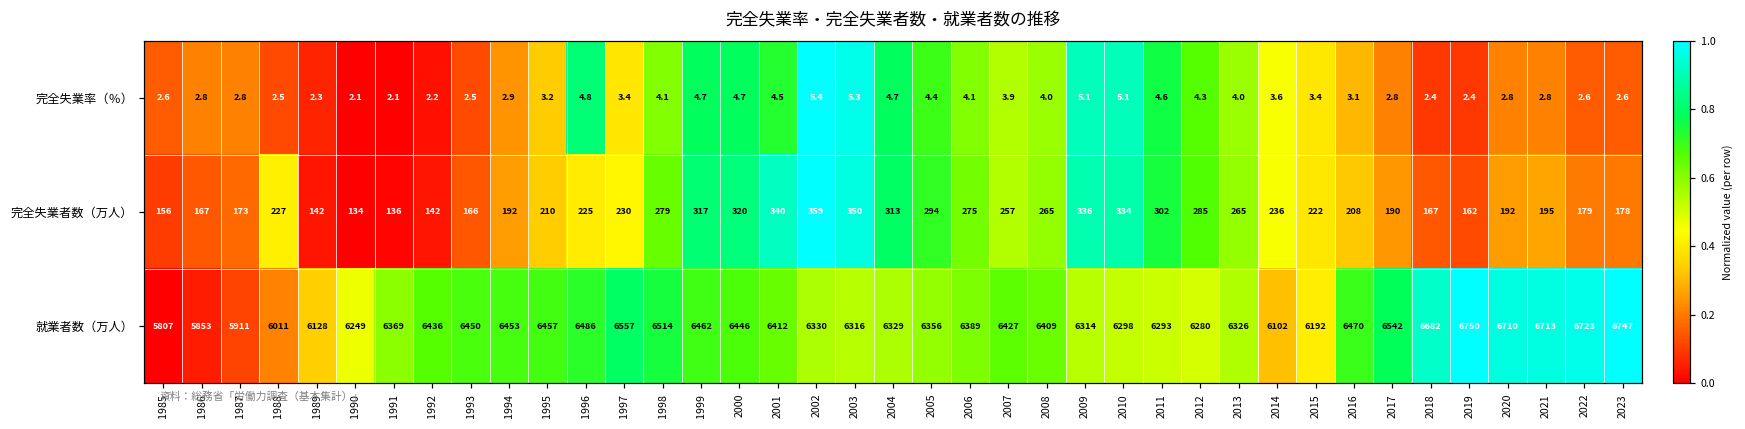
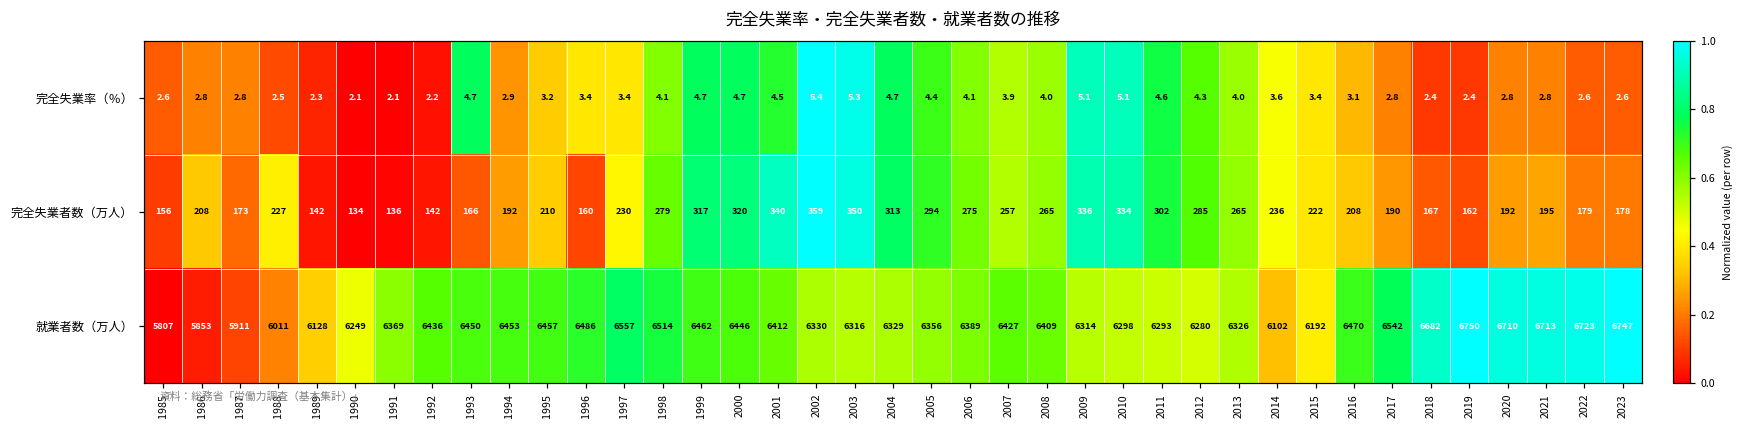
完全失業率（％）, 1993: 2.5 -> 4.7
完全失業率（％）, 1996: 4.8 -> 3.4
完全失業者数（万人）, 1986: 167 -> 208
完全失業者数（万人）, 1996: 225 -> 160
